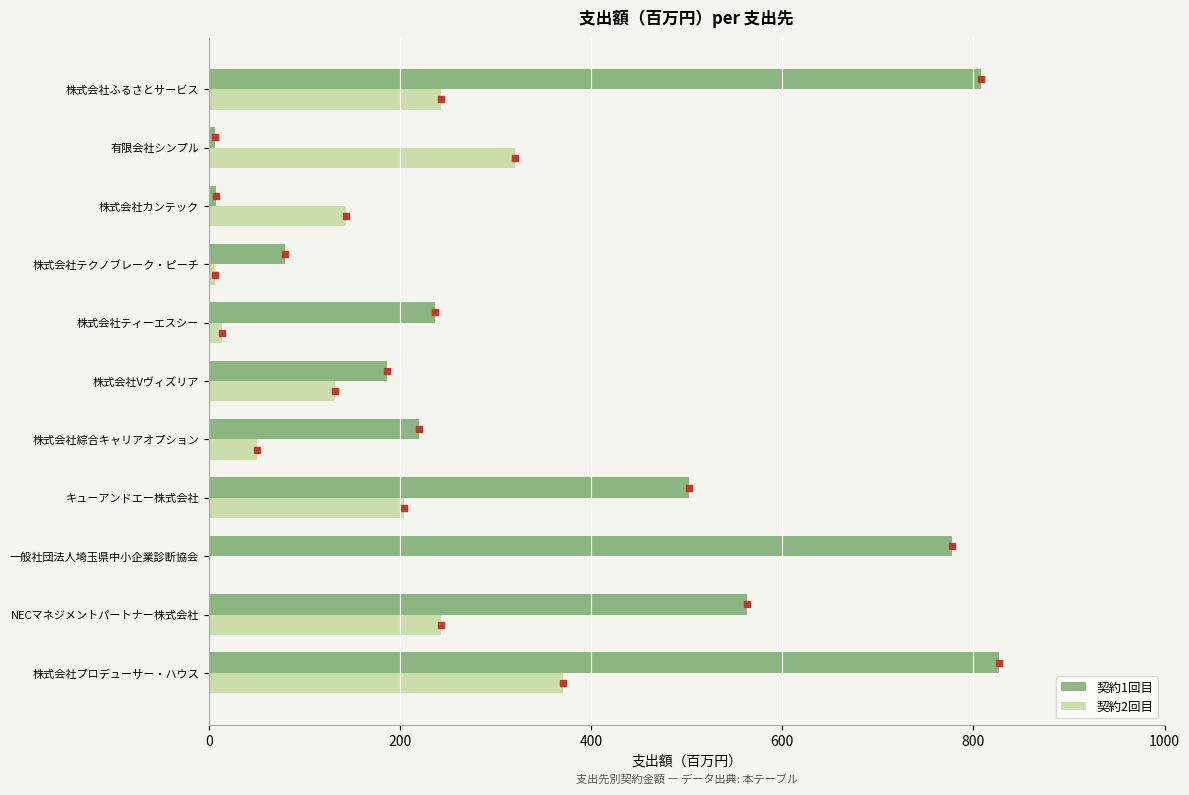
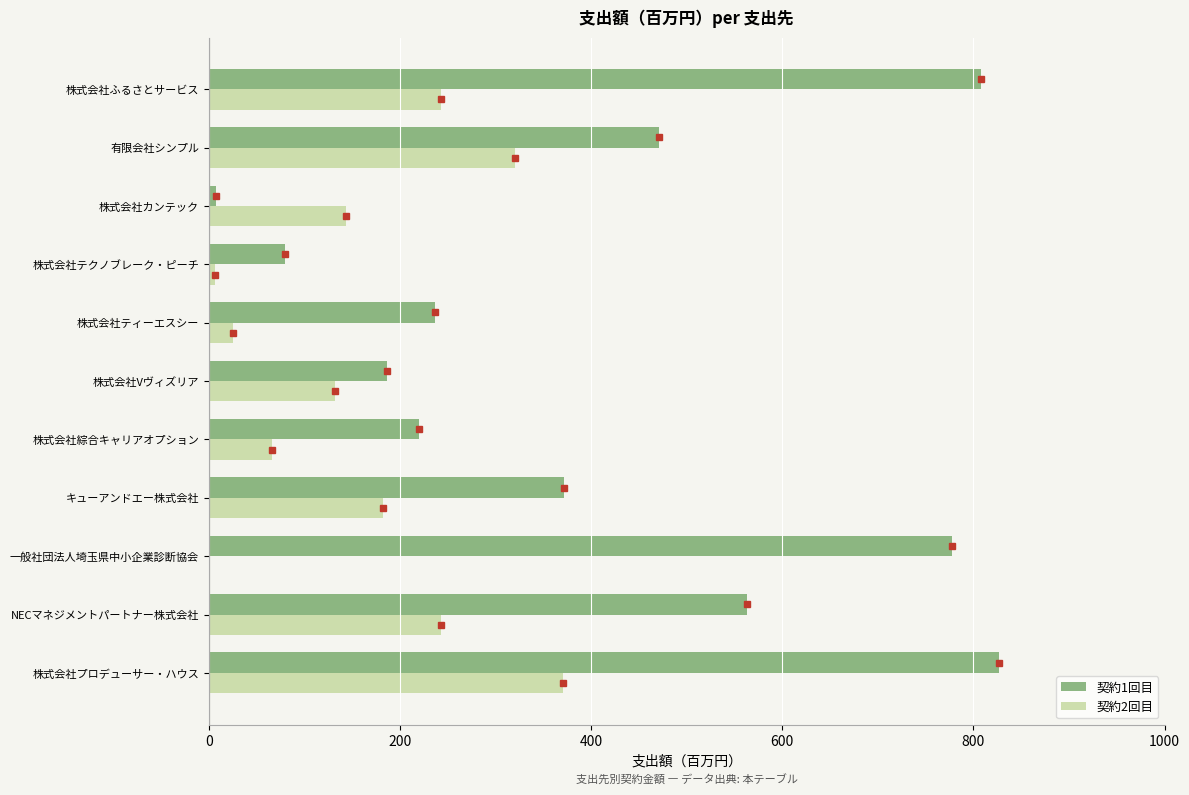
契約1回目, 有限会社シンプル: 10 -> 470
契約2回目, 株式会社ティーエスシー: 10 -> 30
契約2回目, 株式会社綜合キャリアオプション: 50 -> 70
契約1回目, キューアンドエー株式会社: 500 -> 370
契約2回目, キューアンドエー株式会社: 200 -> 180
